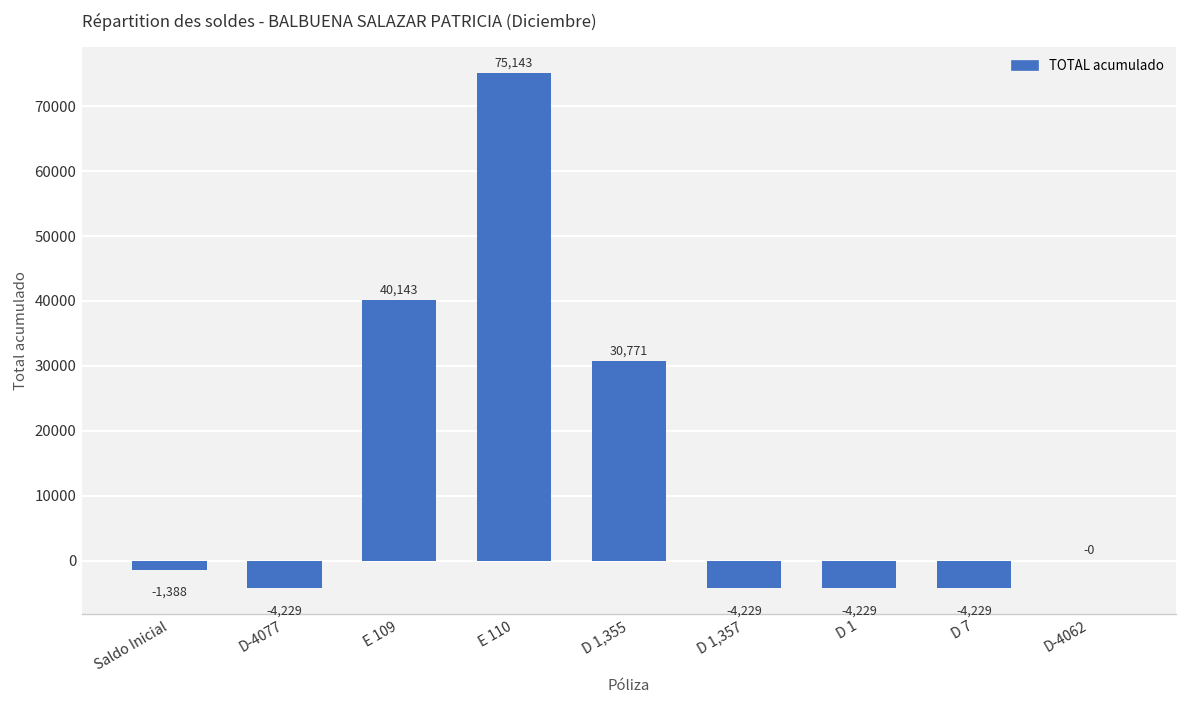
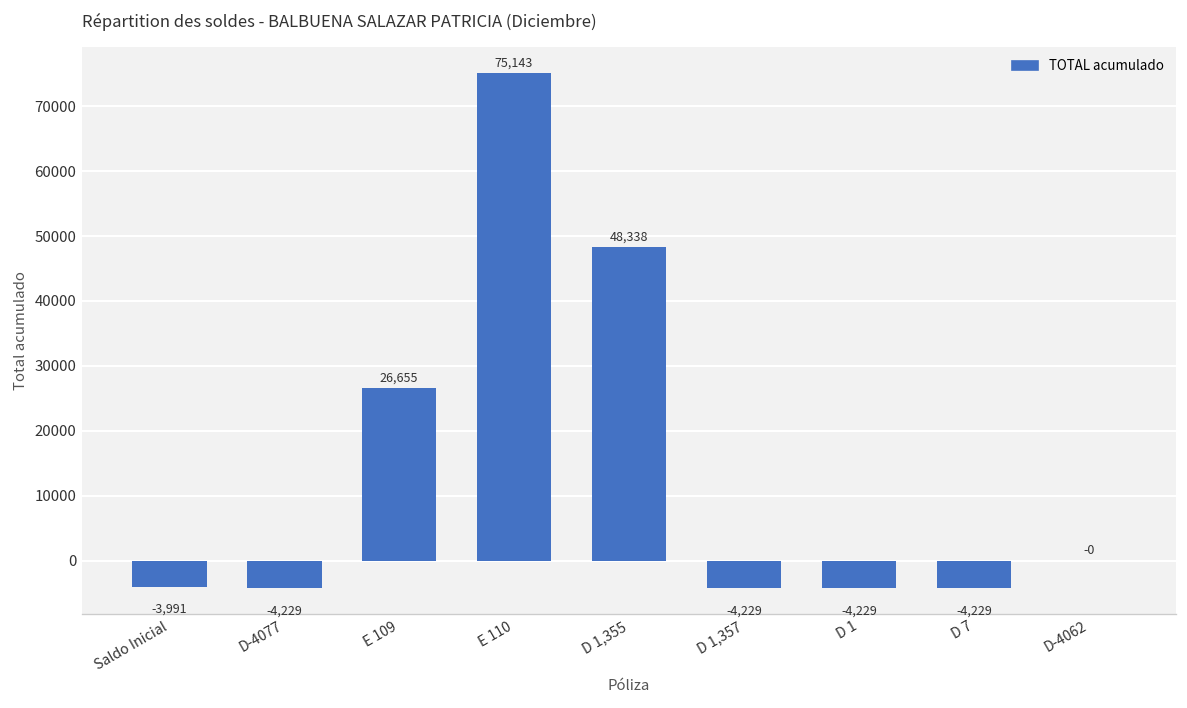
Saldo Inicial: -1,388 -> -3,991
E 109: 40,143 -> 26,655
D 1,355: 30,771 -> 48,338
